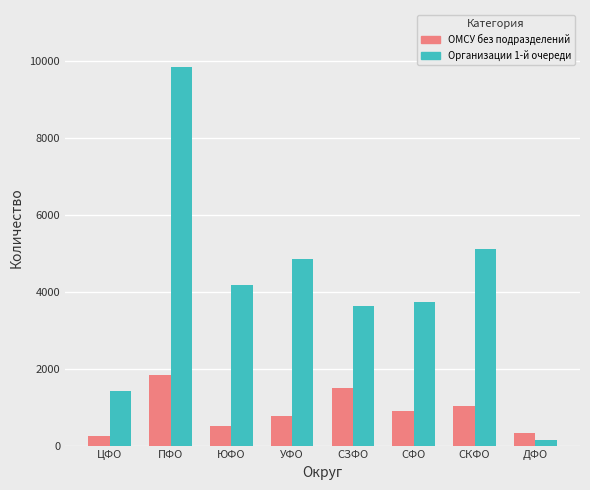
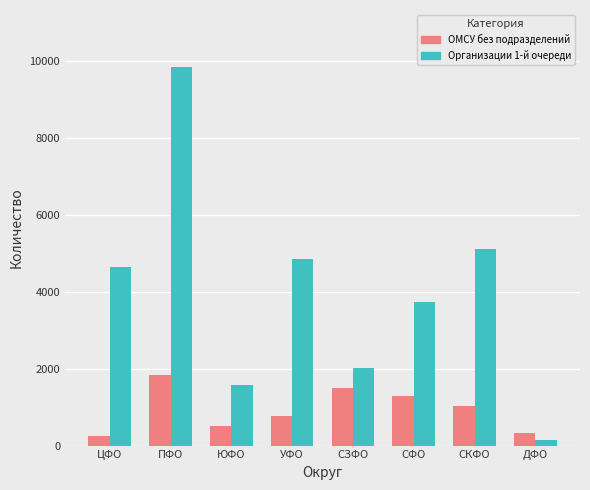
Организации 1-й очереди, ЦФО: 1400 -> 4600
Организации 1-й очереди, ЮФО: 4200 -> 1600
Организации 1-й очереди, СЗФО: 3600 -> 2000
ОМСУ без подразделений, СФО: 900 -> 1300
